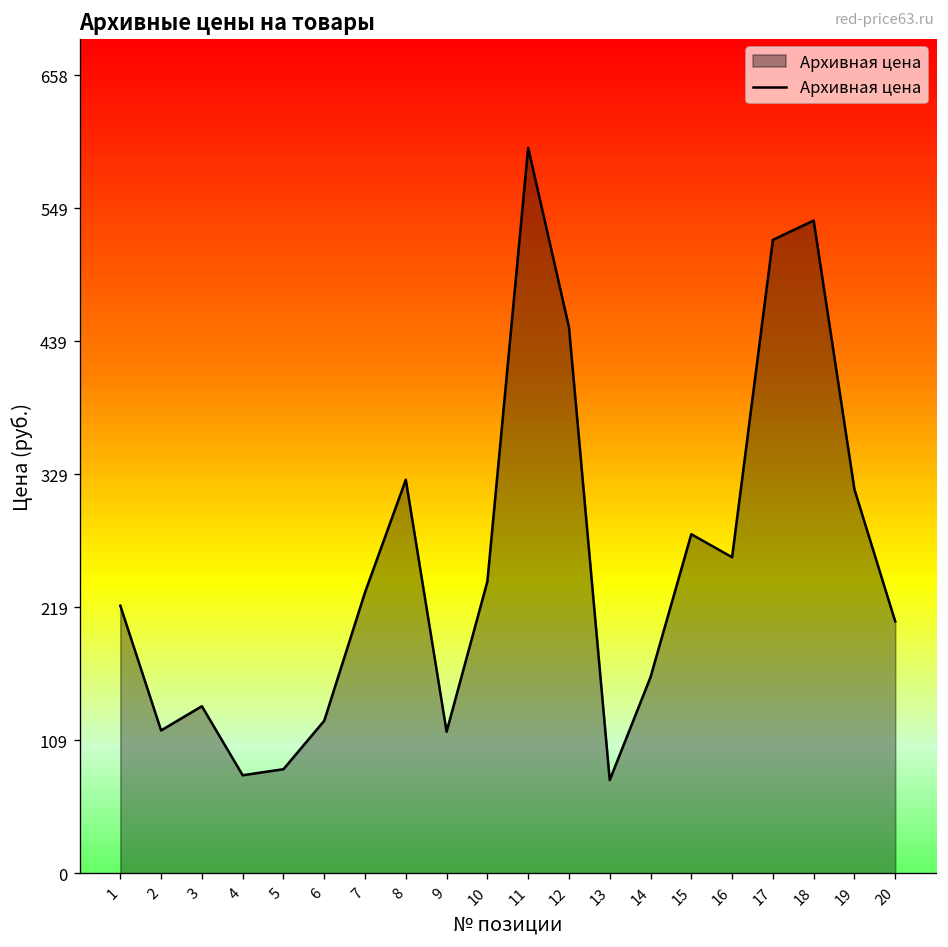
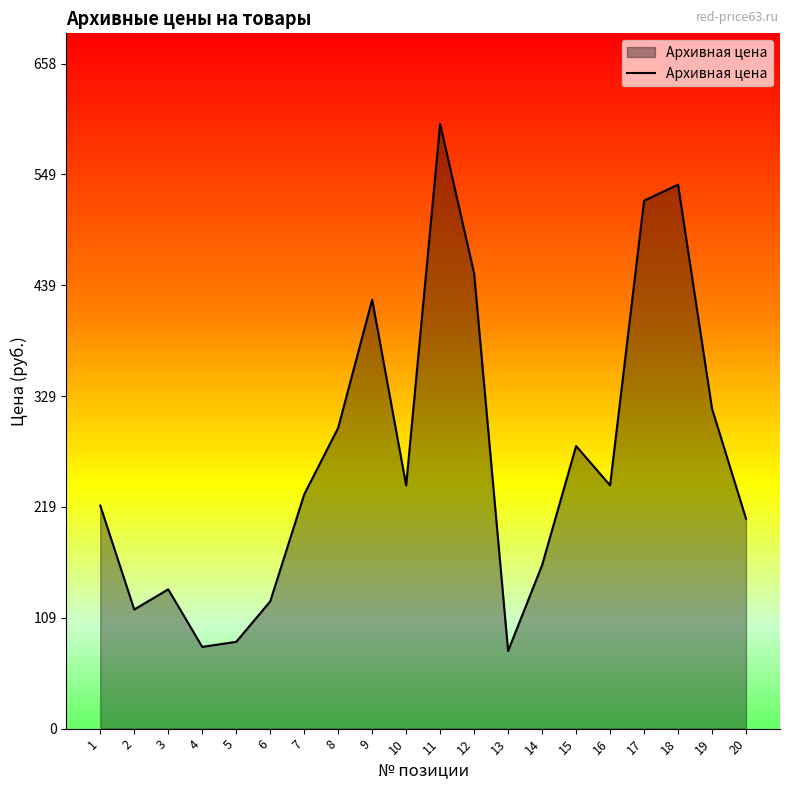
8: 325 -> 298
9: 117 -> 425
16: 261 -> 241
